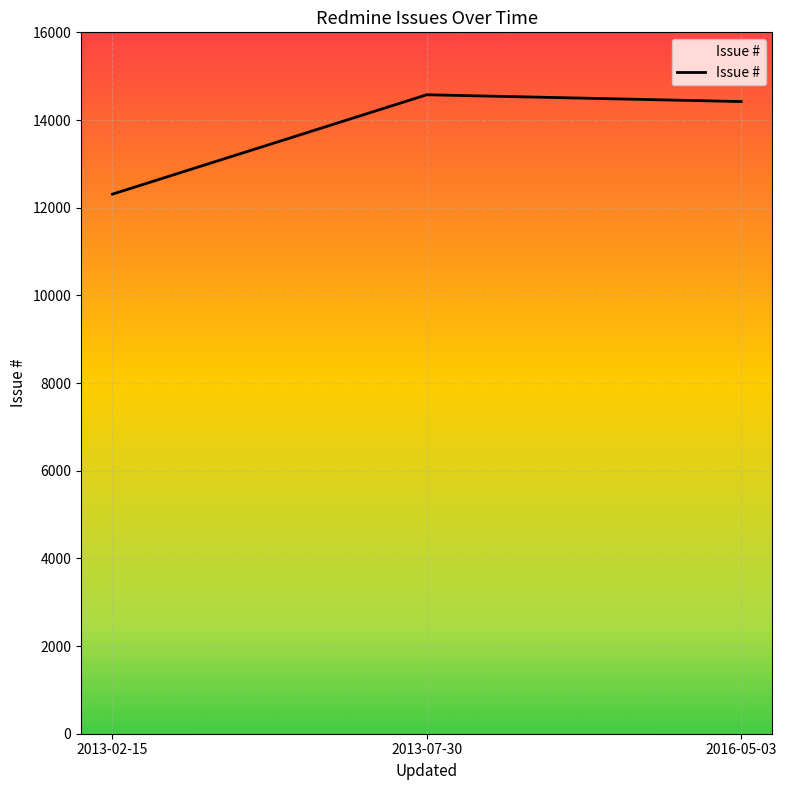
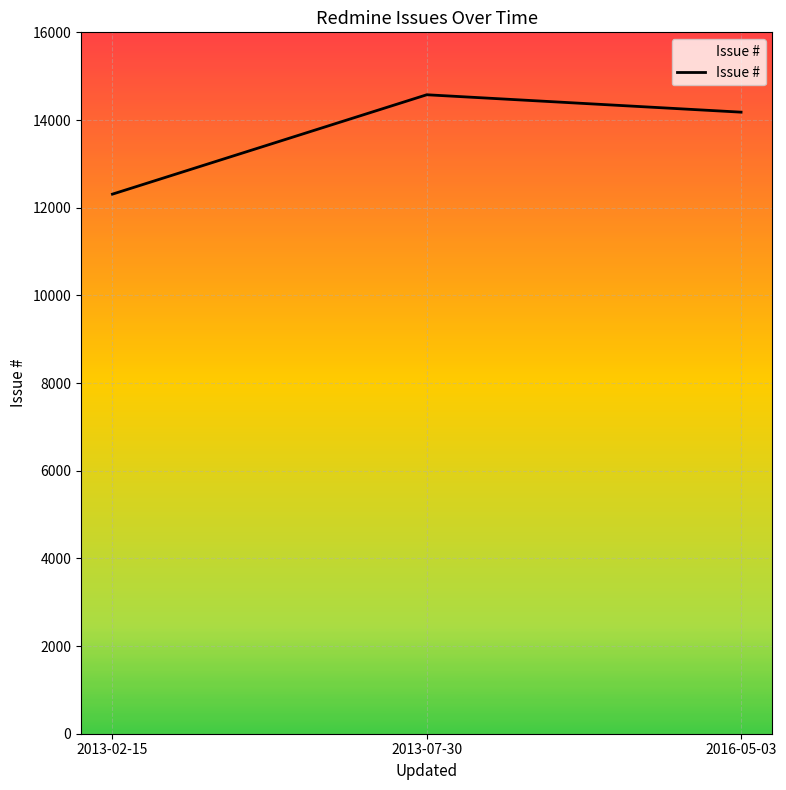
2016-05-03: 14400 -> 14200
